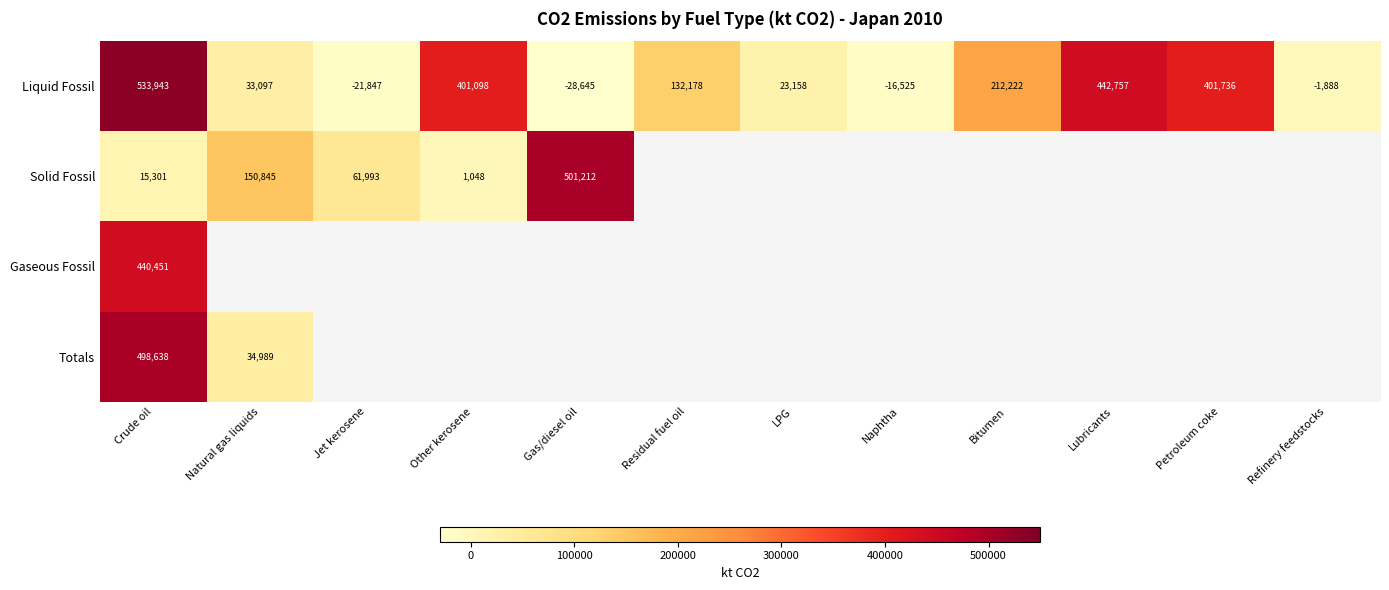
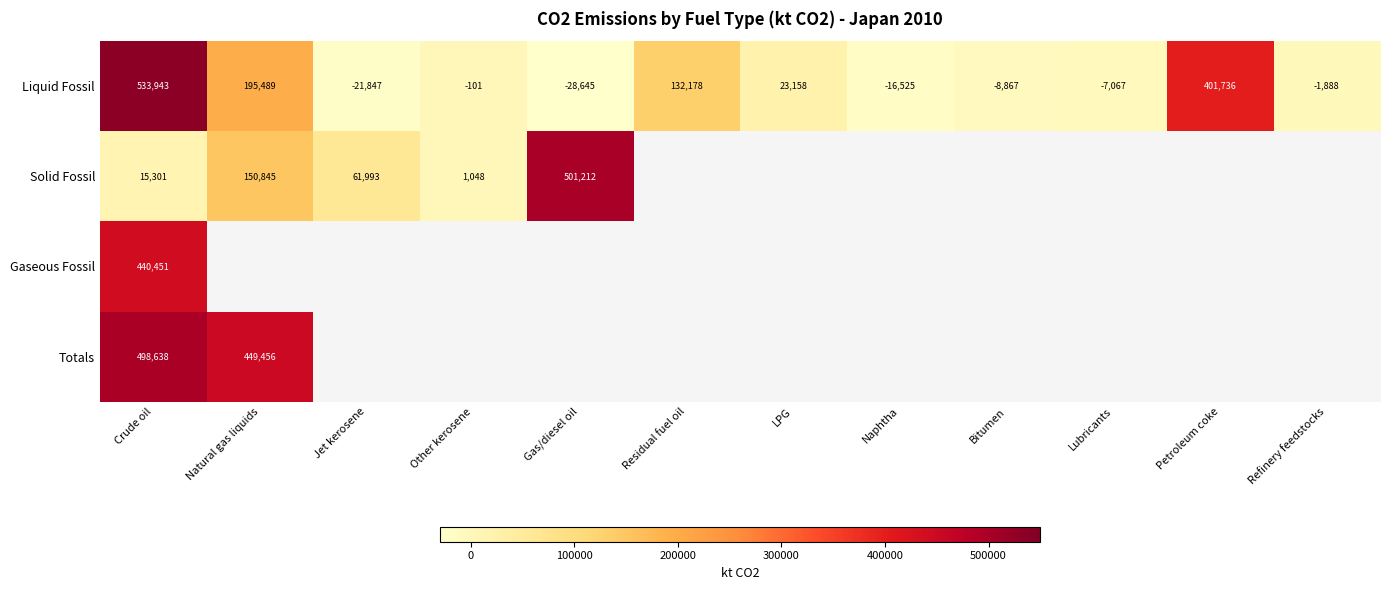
Liquid Fossil, Natural gas liquids: 33,097 -> 195,489
Liquid Fossil, Other kerosene: 401,098 -> -101
Liquid Fossil, Bitumen: 212,222 -> -8,867
Liquid Fossil, Lubricants: 442,757 -> -7,067
Totals, Natural gas liquids: 34,989 -> 449,456
